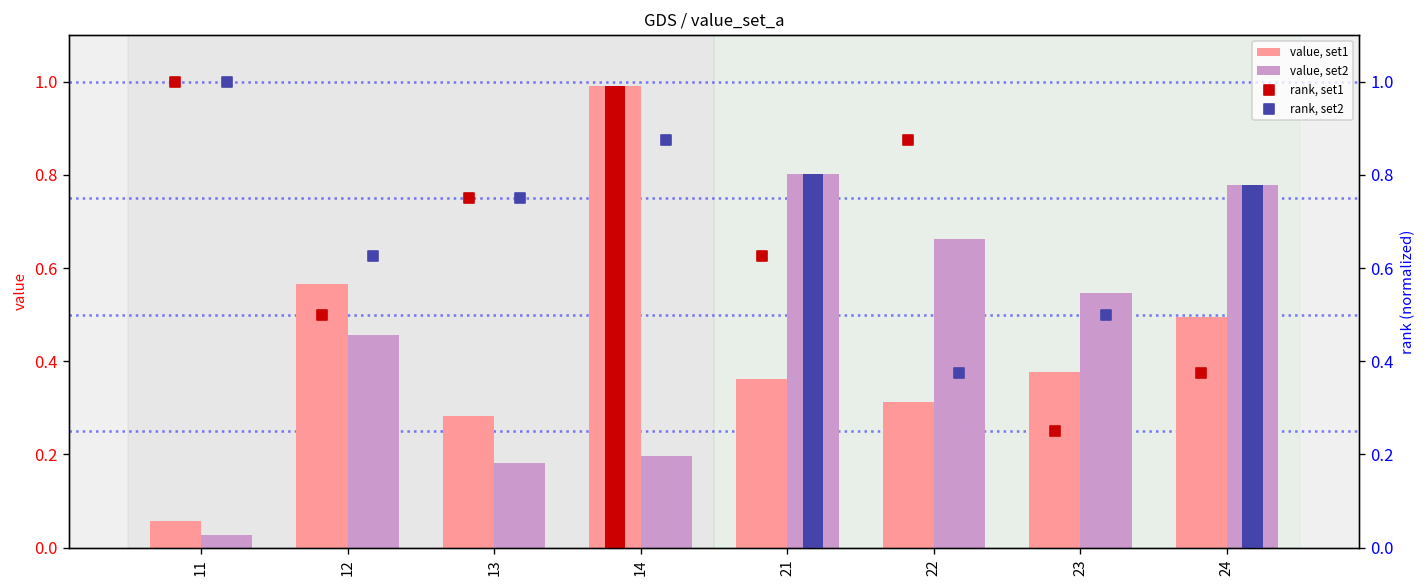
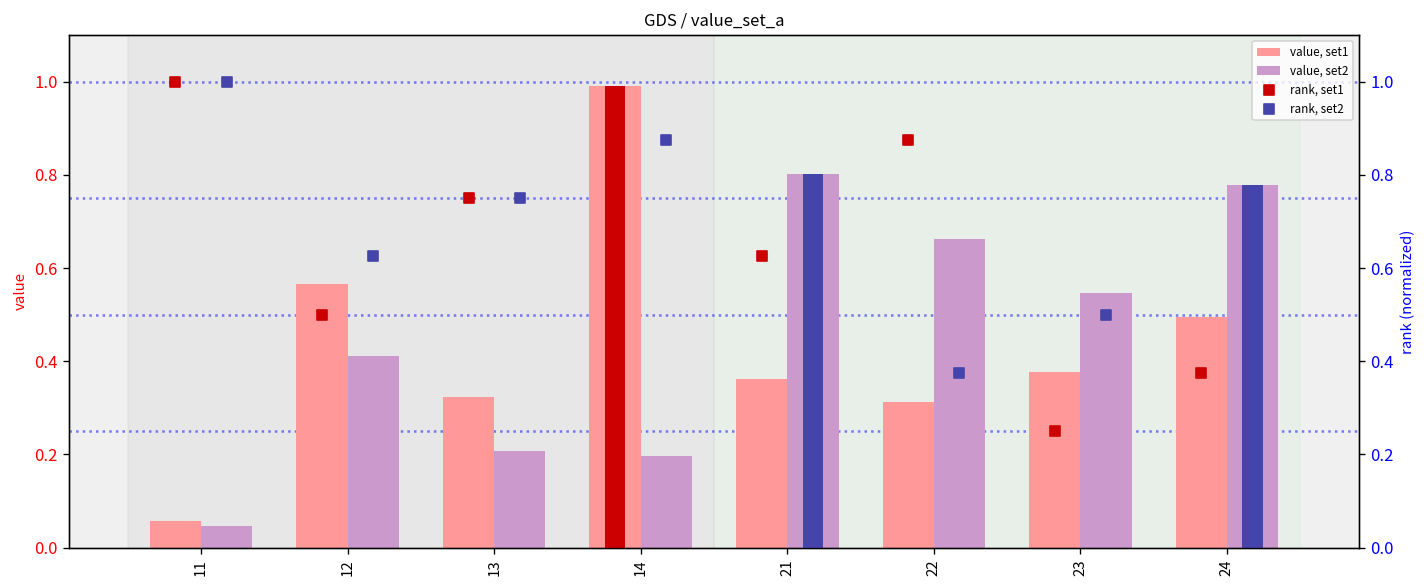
value, set2, 11: 0.03 -> 0.05
value, set2, 12: 0.46 -> 0.41
value, set1, 13: 0.28 -> 0.32
value, set2, 13: 0.18 -> 0.21
